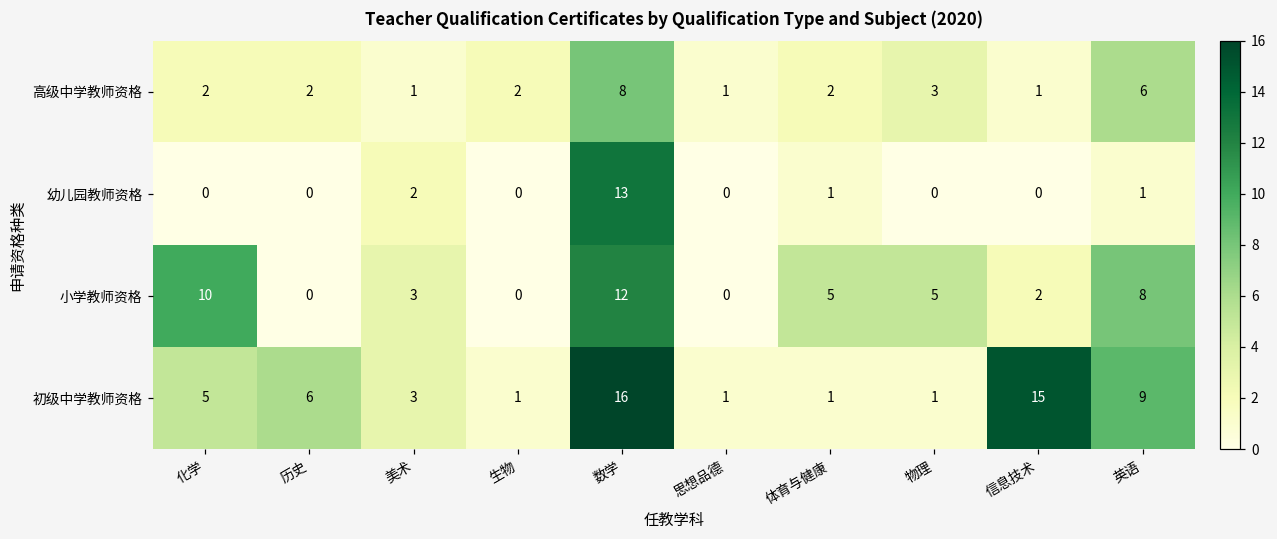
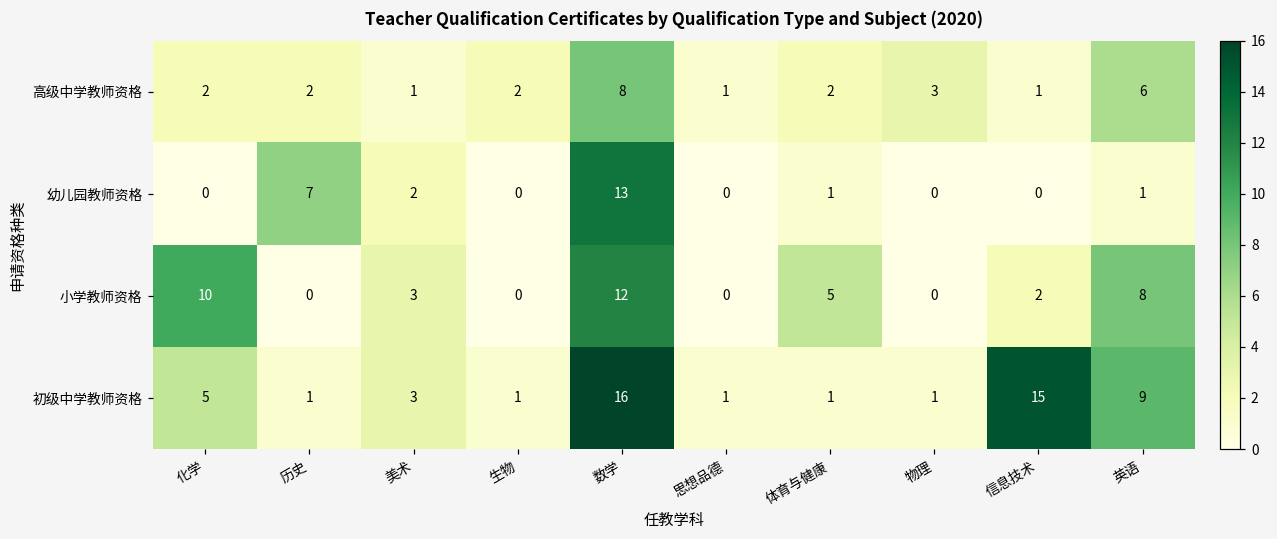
幼儿园教师资格, 历史: 0 -> 7
小学教师资格, 物理: 5 -> 0
初级中学教师资格, 历史: 6 -> 1
